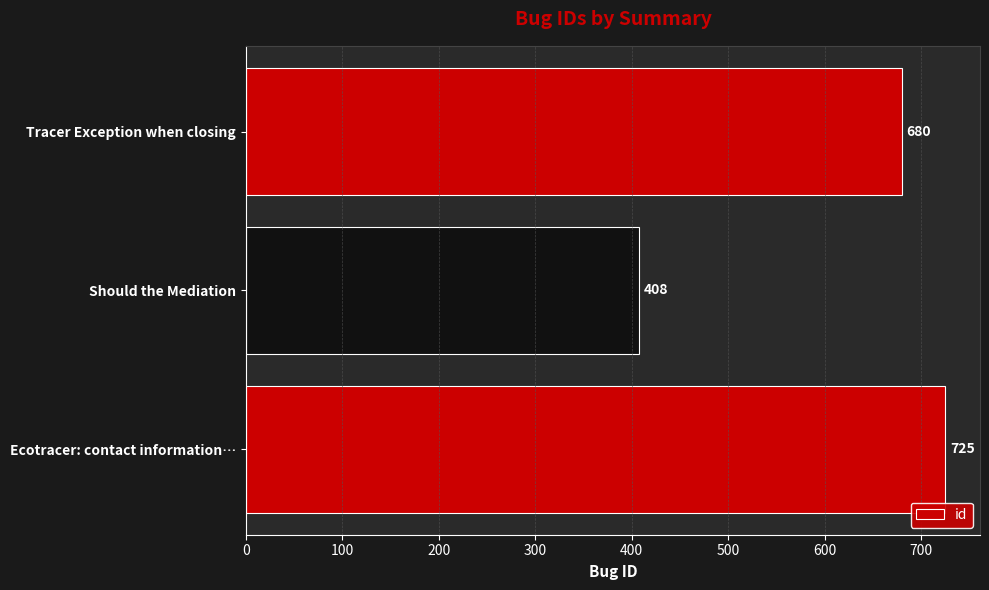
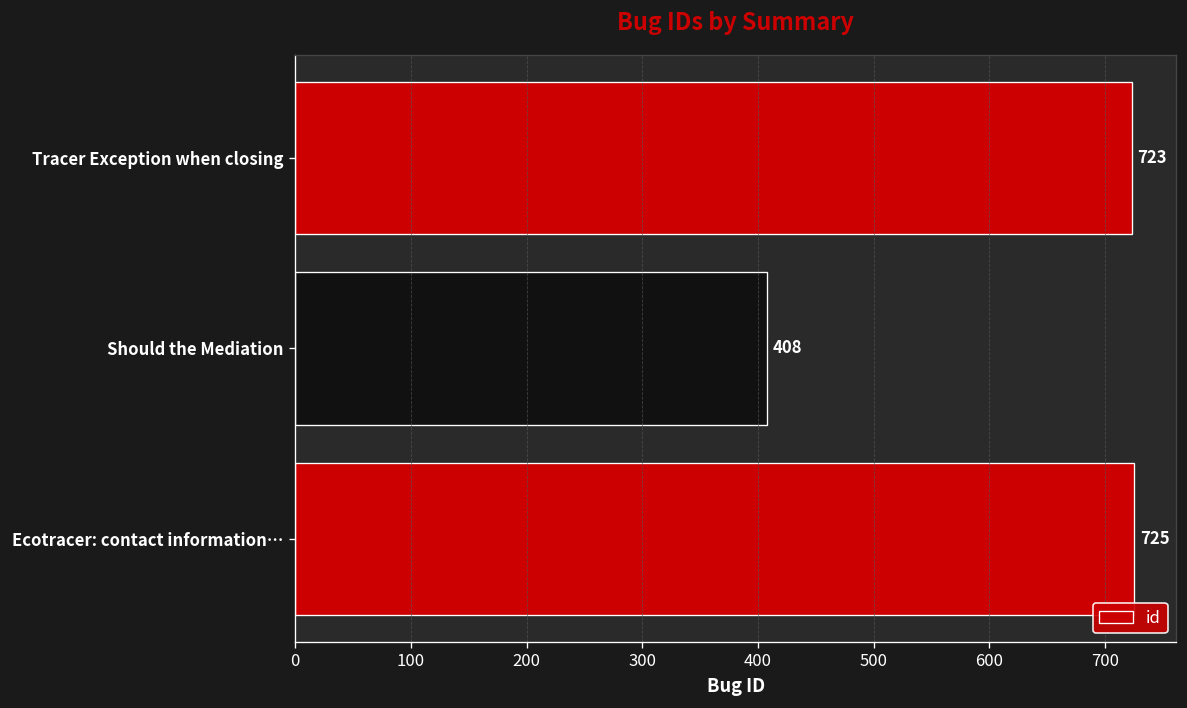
Tracer Exception when closing: 680 -> 723
